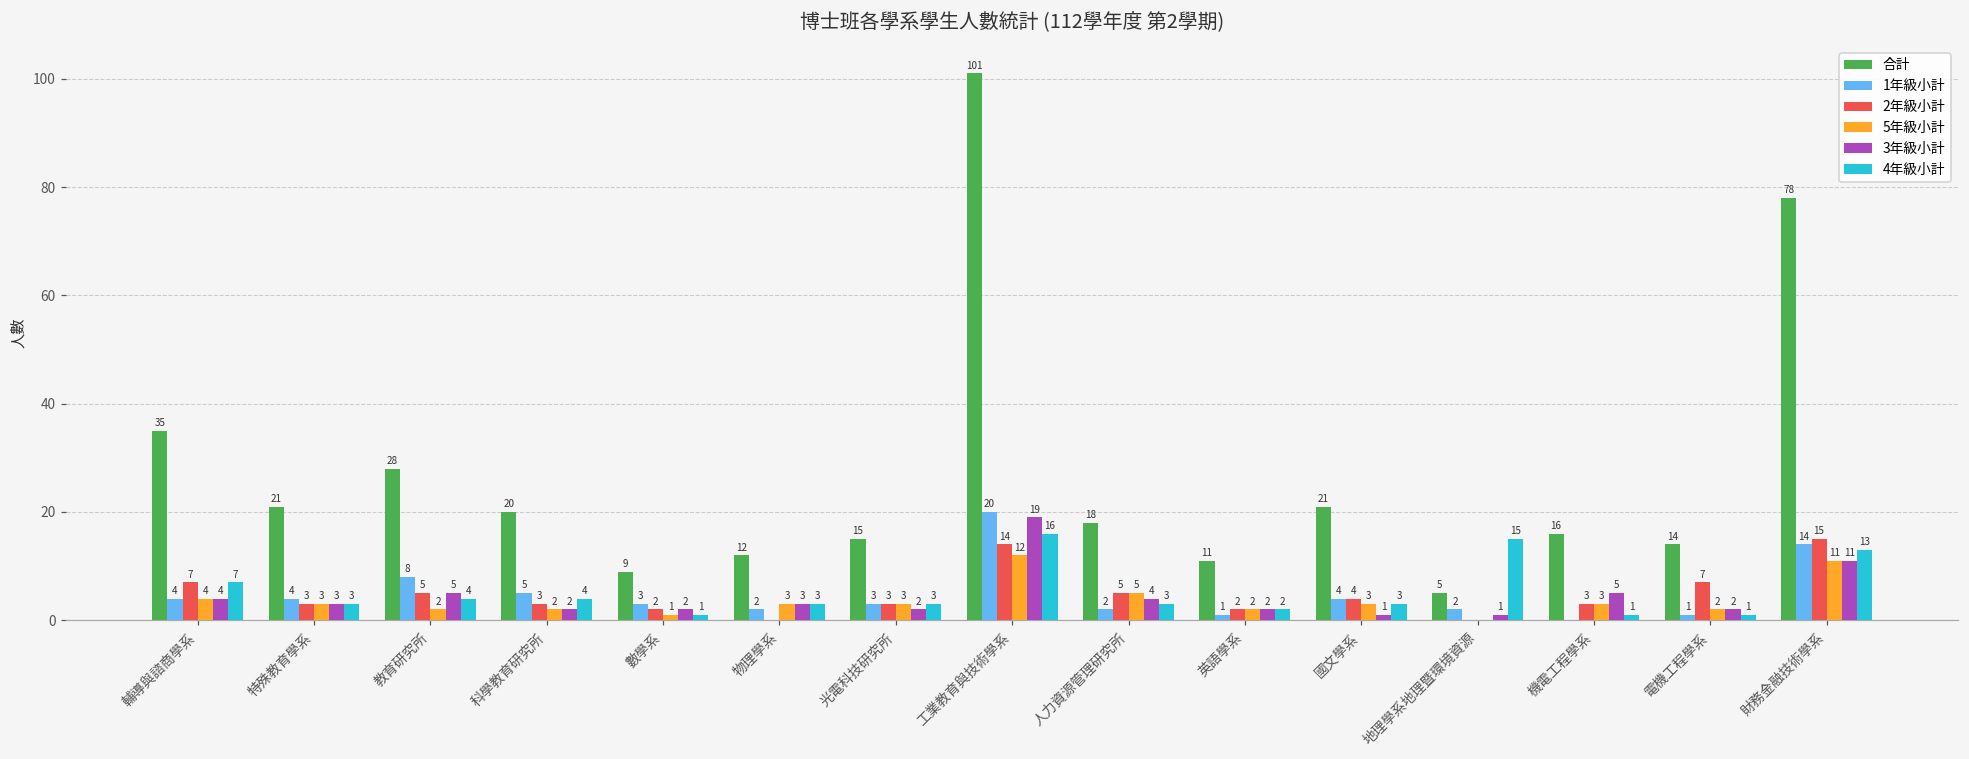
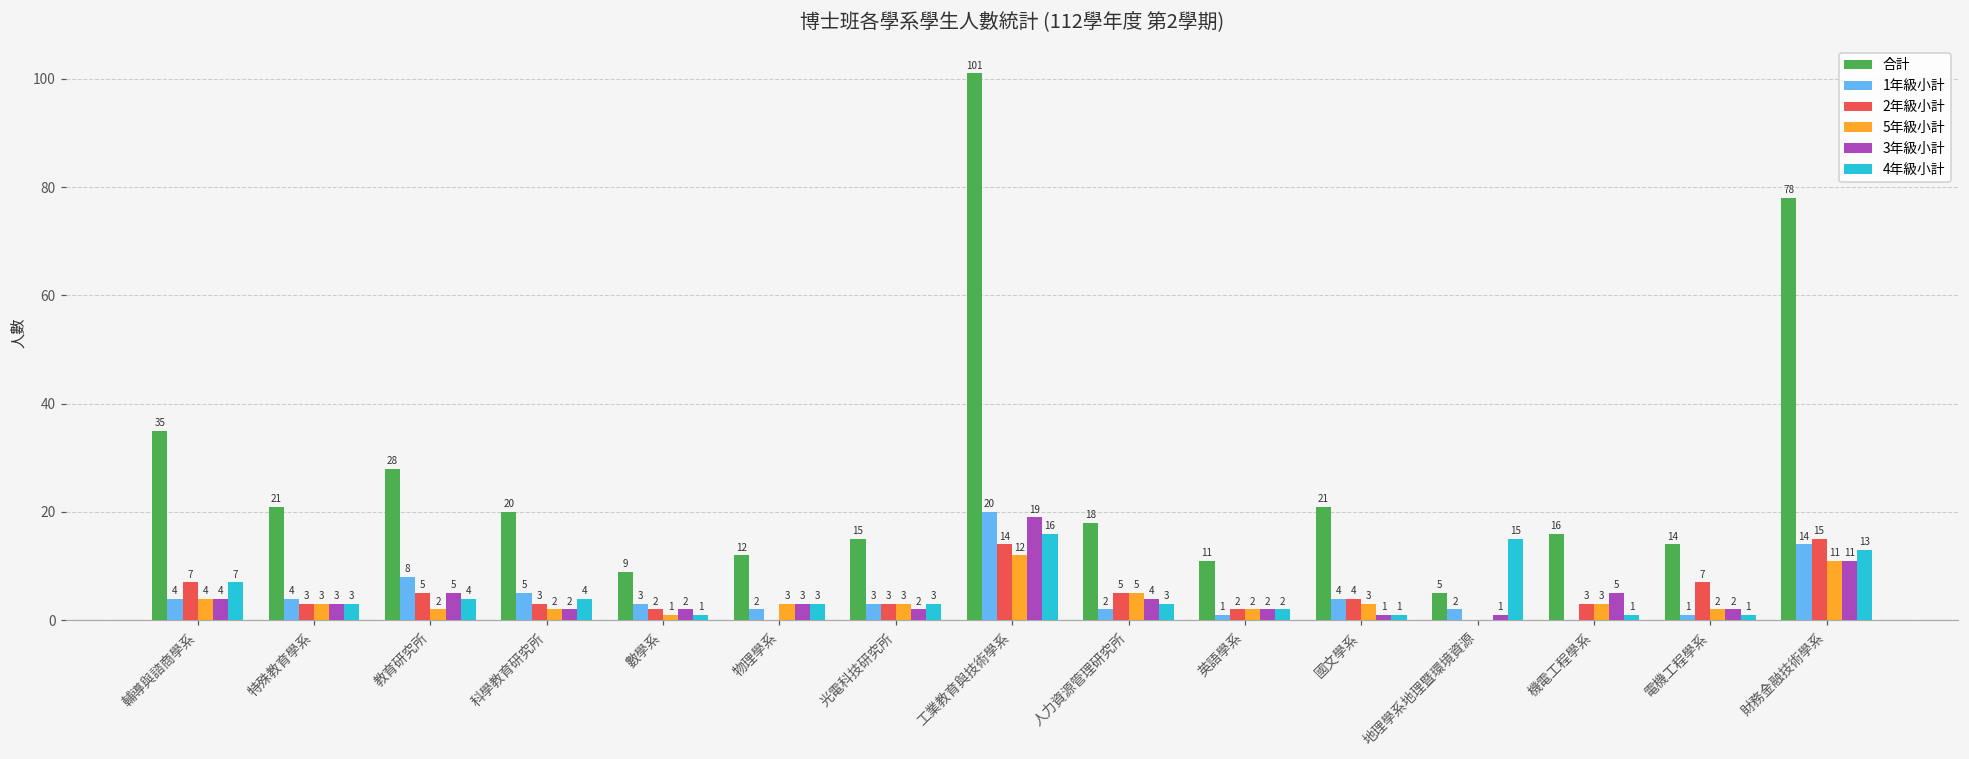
4年級小計, 國文學系: 3 -> 1
